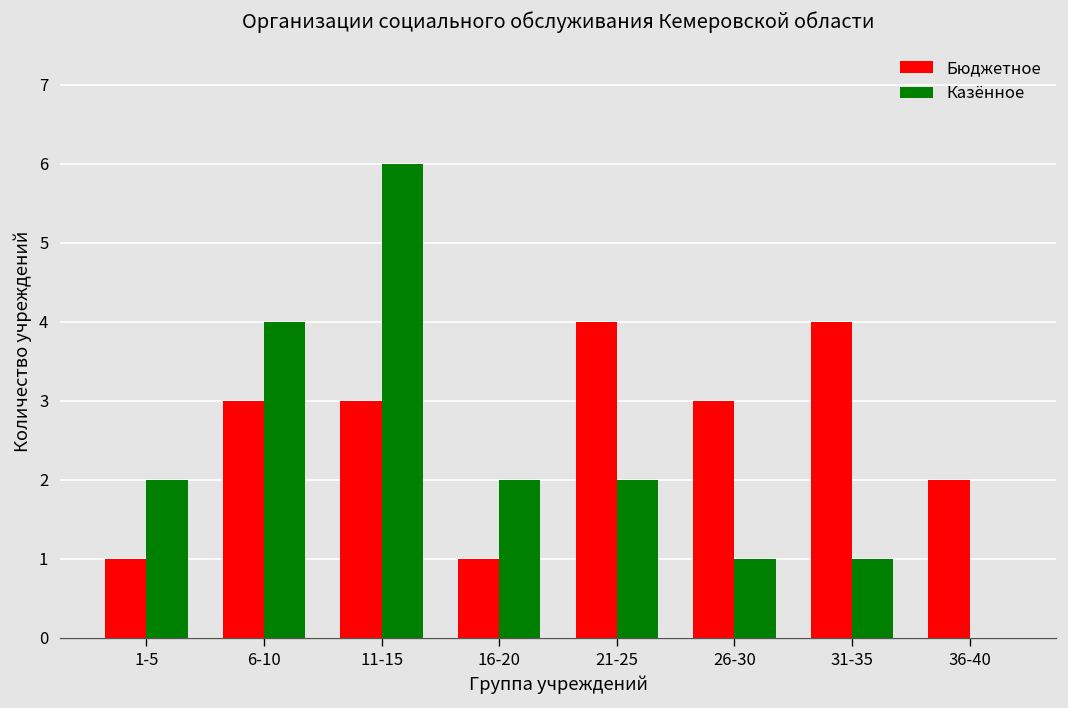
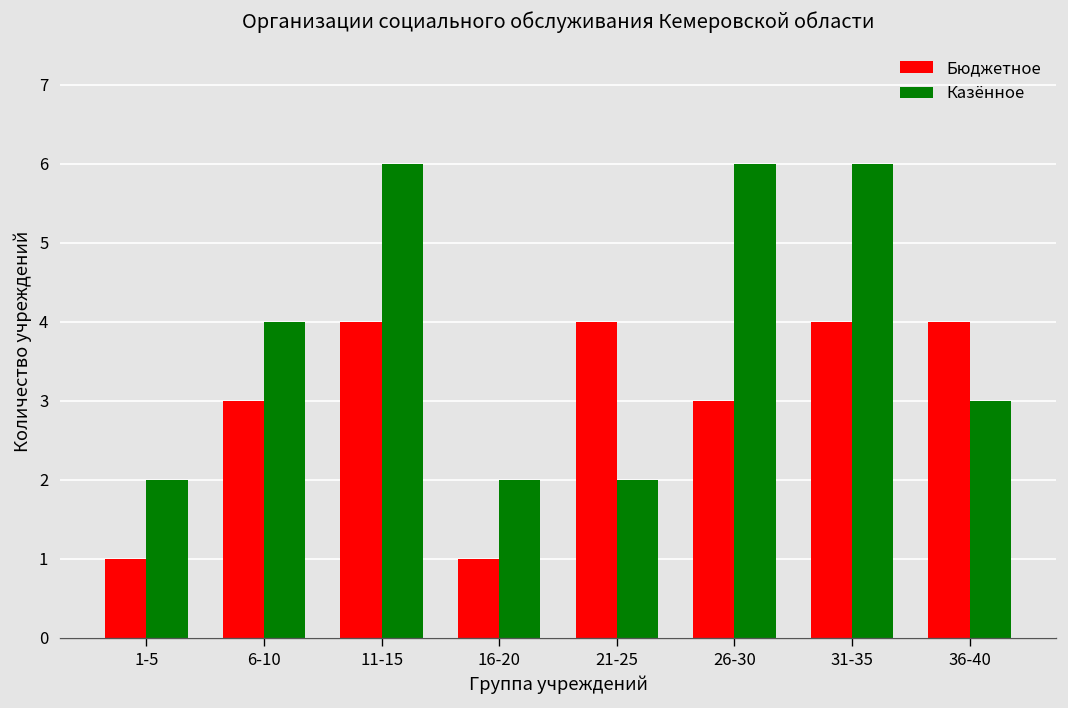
Бюджетное, 11-15: 3 -> 4
Казённое, 26-30: 1 -> 6
Казённое, 31-35: 1 -> 6
Бюджетное, 36-40: 2 -> 4
Казённое, 36-40: 0 -> 3
